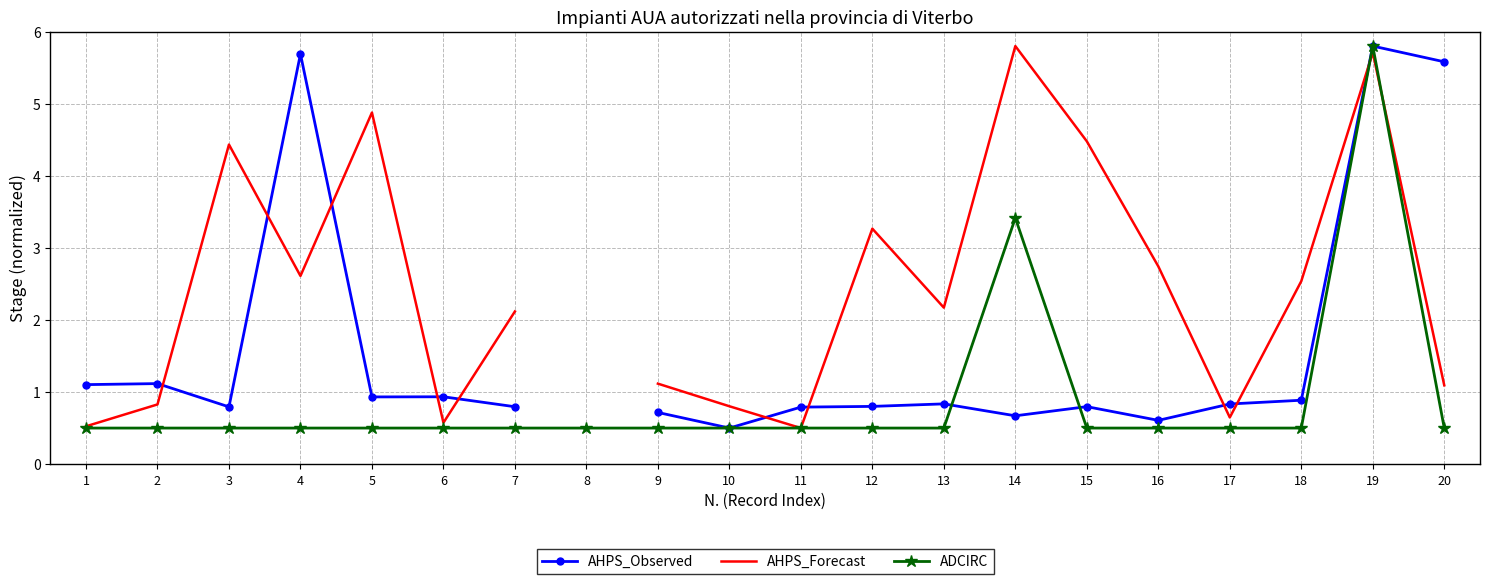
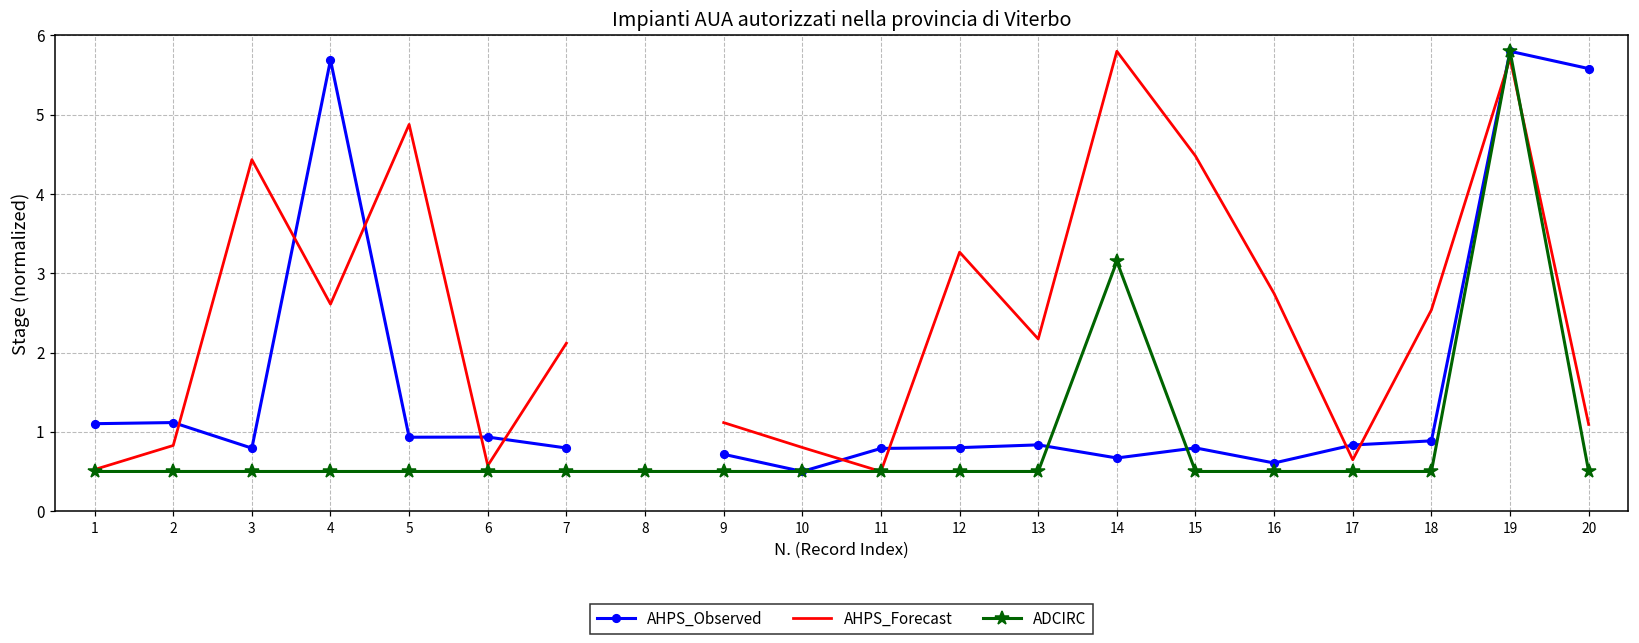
ADCIRC, 14: 3.4 -> 3.2
